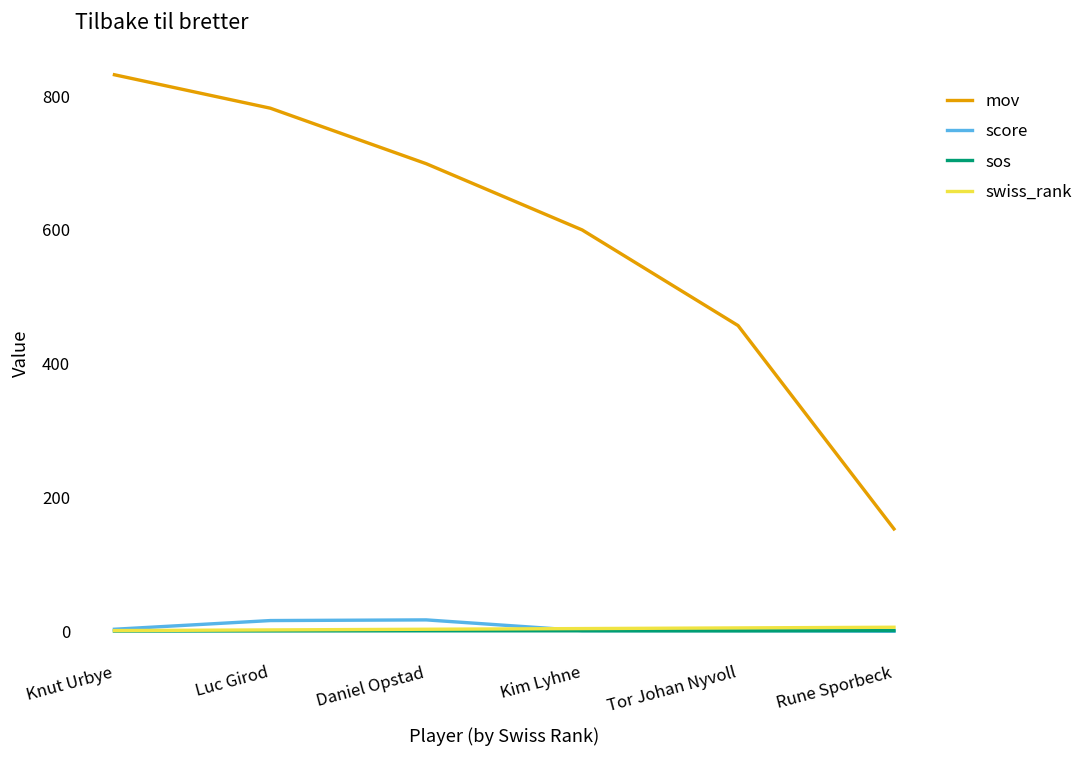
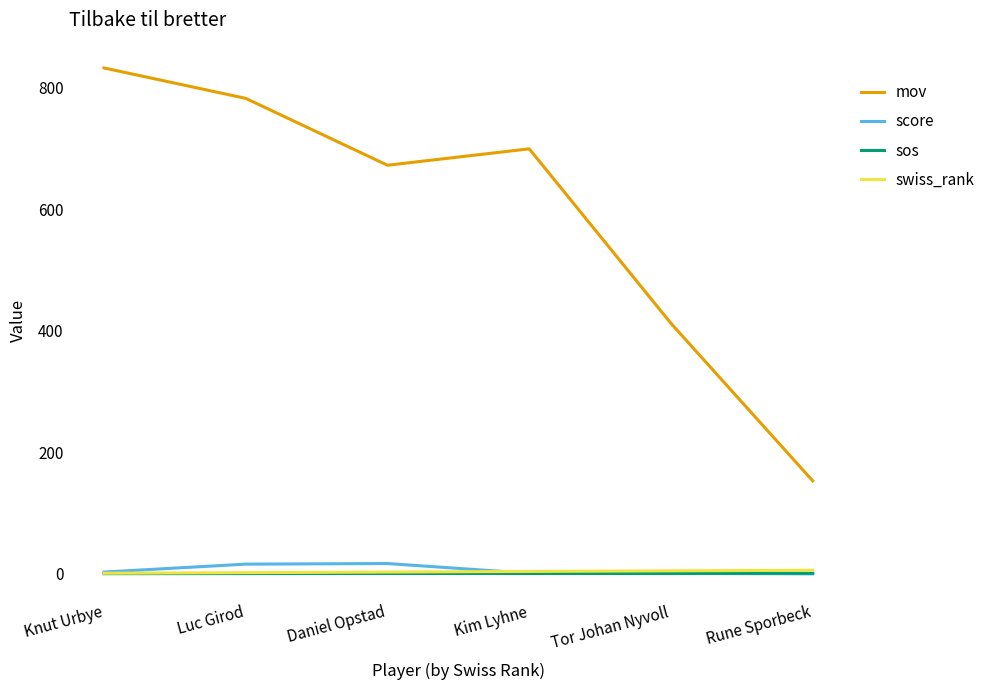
mov, Daniel Opstad: 700 -> 670
mov, Kim Lyhne: 600 -> 700
mov, Tor Johan Nyvoll: 460 -> 410
